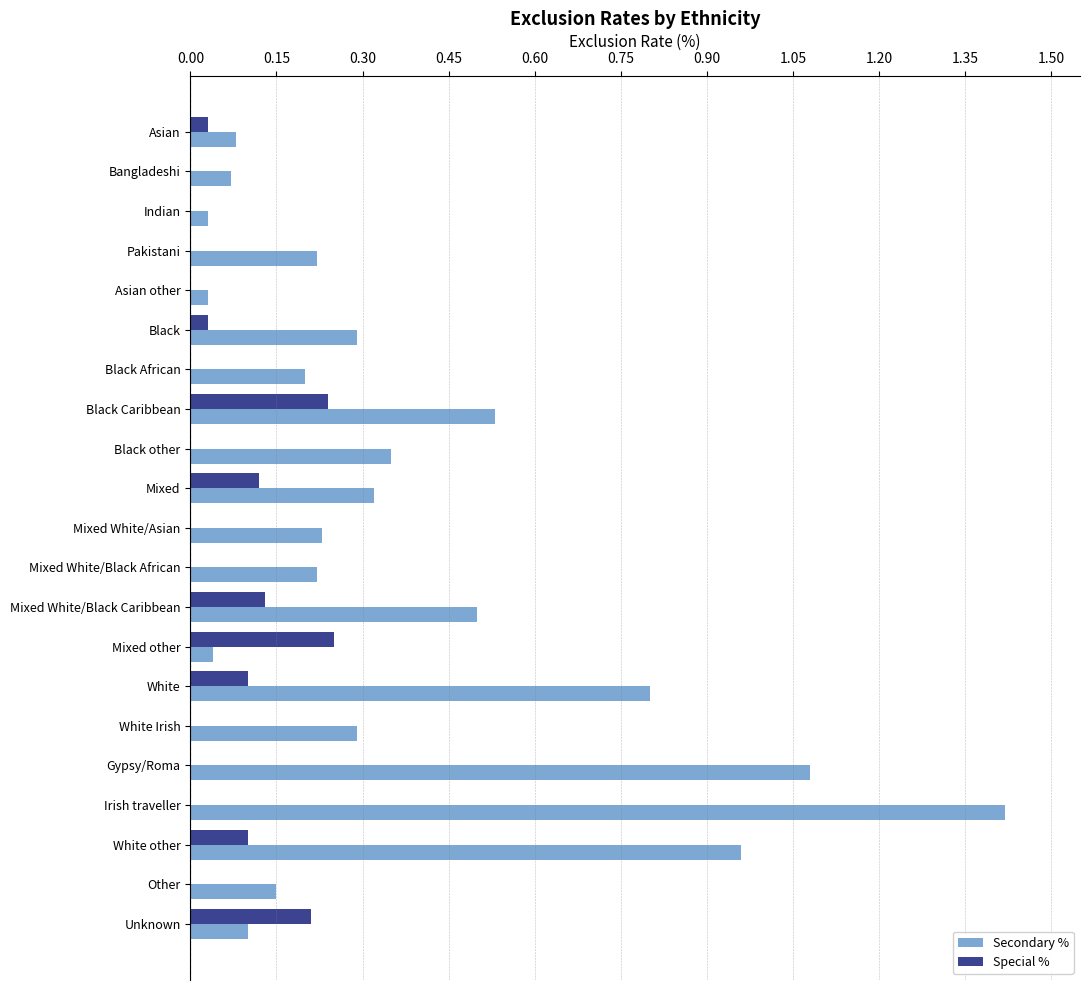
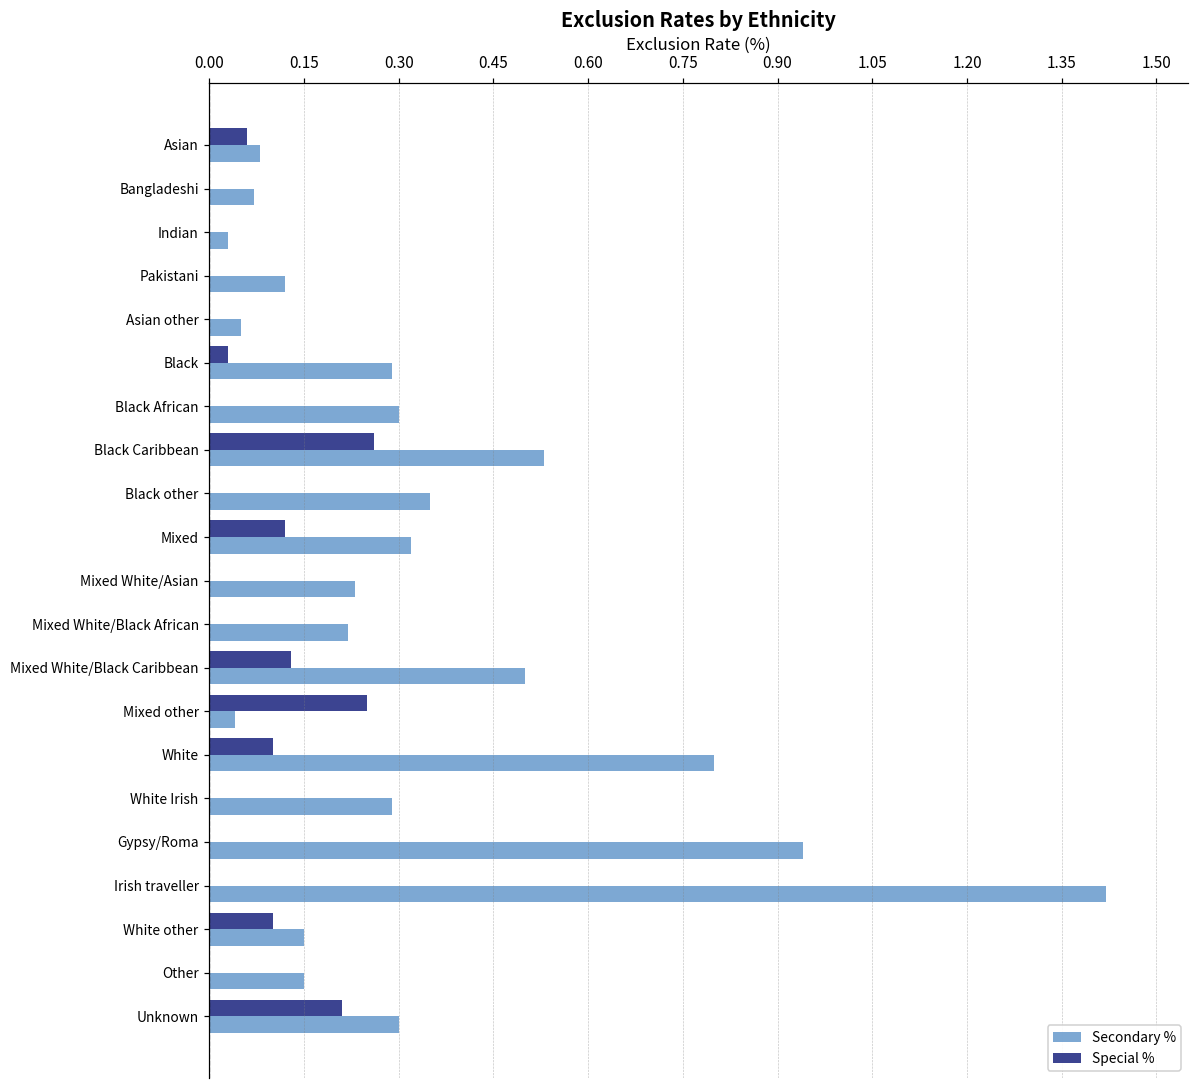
Special %, Asian: 0.03 -> 0.06
Secondary %, Pakistani: 0.22 -> 0.12
Secondary %, Asian other: 0.03 -> 0.05
Secondary %, Black African: 0.2 -> 0.3
Special %, Black Caribbean: 0.24 -> 0.26
Secondary %, Gypsy/Roma: 1.08 -> 0.94
Secondary %, White other: 0.96 -> 0.15
Secondary %, Unknown: 0.1 -> 0.3
